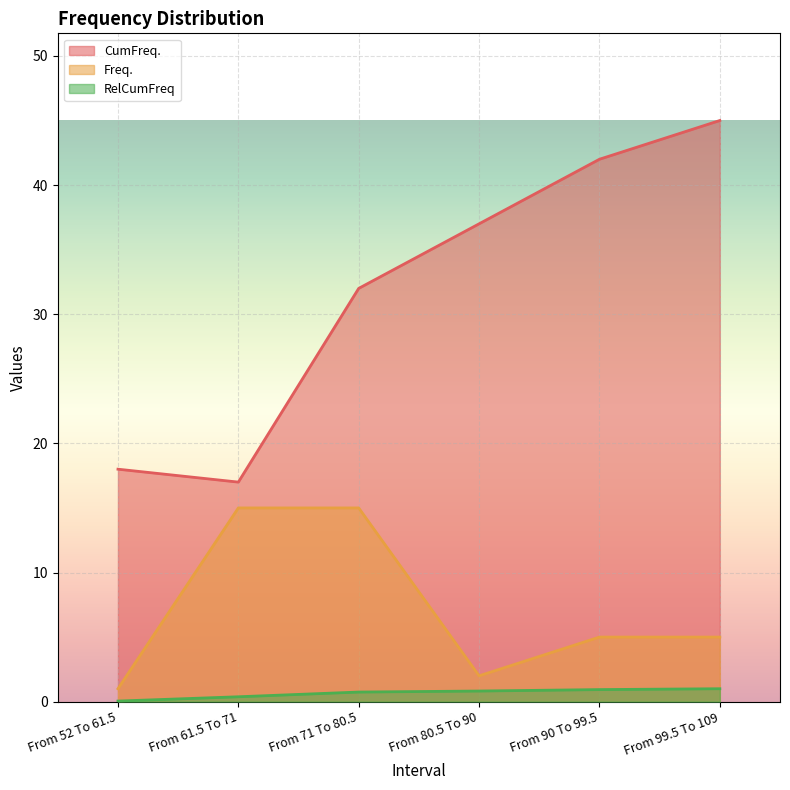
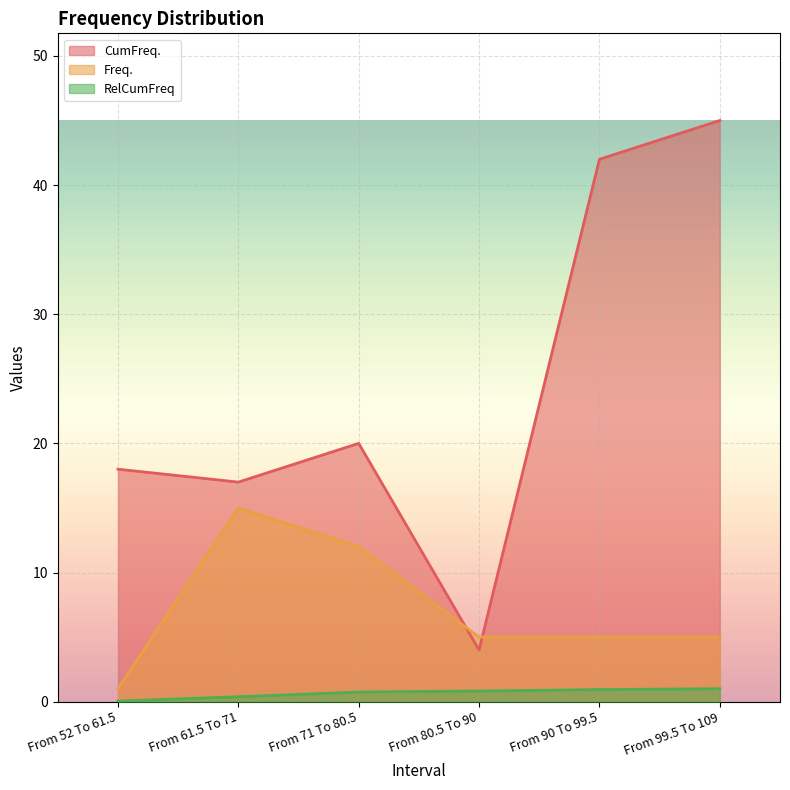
CumFreq., From 71 To 80.5: 32 -> 20
Freq., From 71 To 80.5: 15 -> 12
CumFreq., From 80.5 To 90: 37 -> 4
Freq., From 80.5 To 90: 2 -> 5
